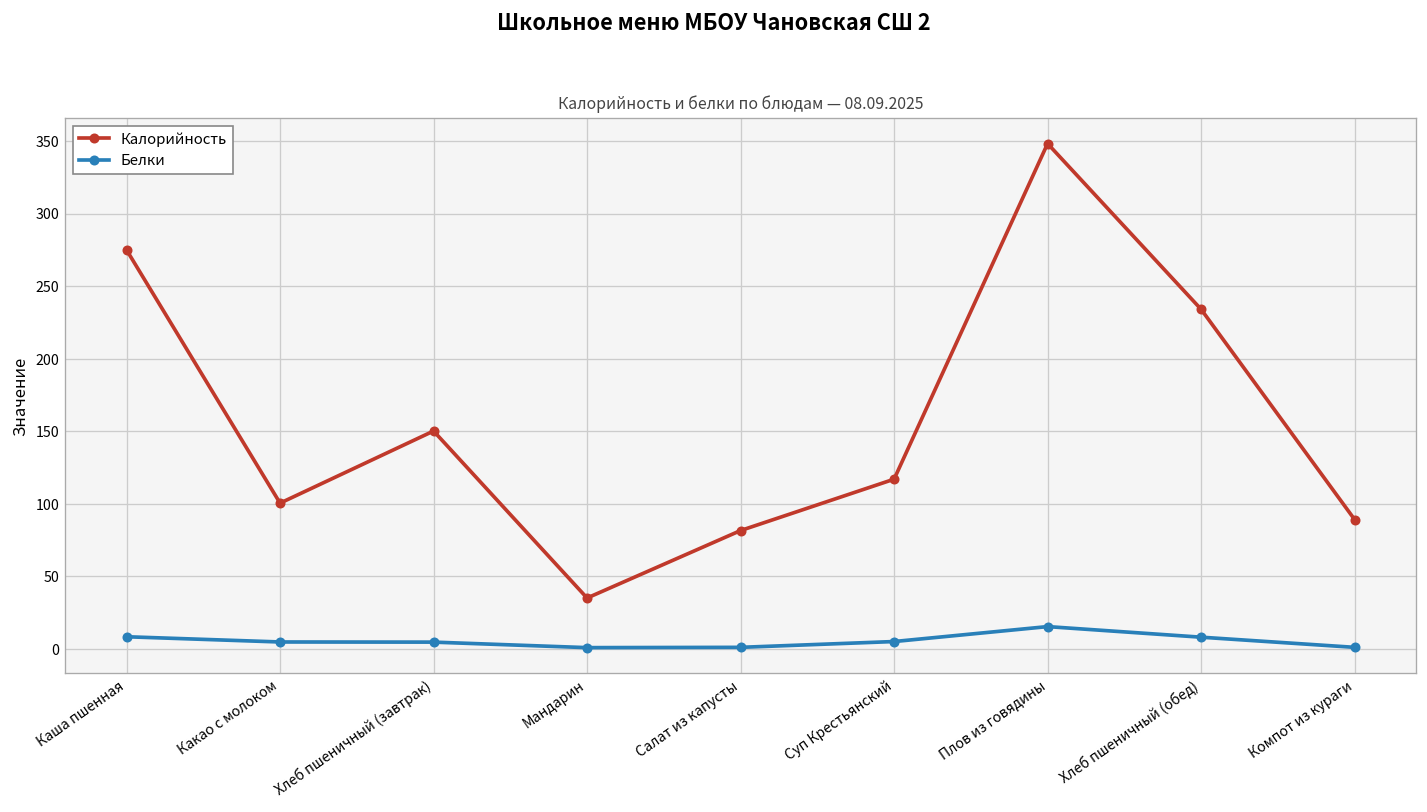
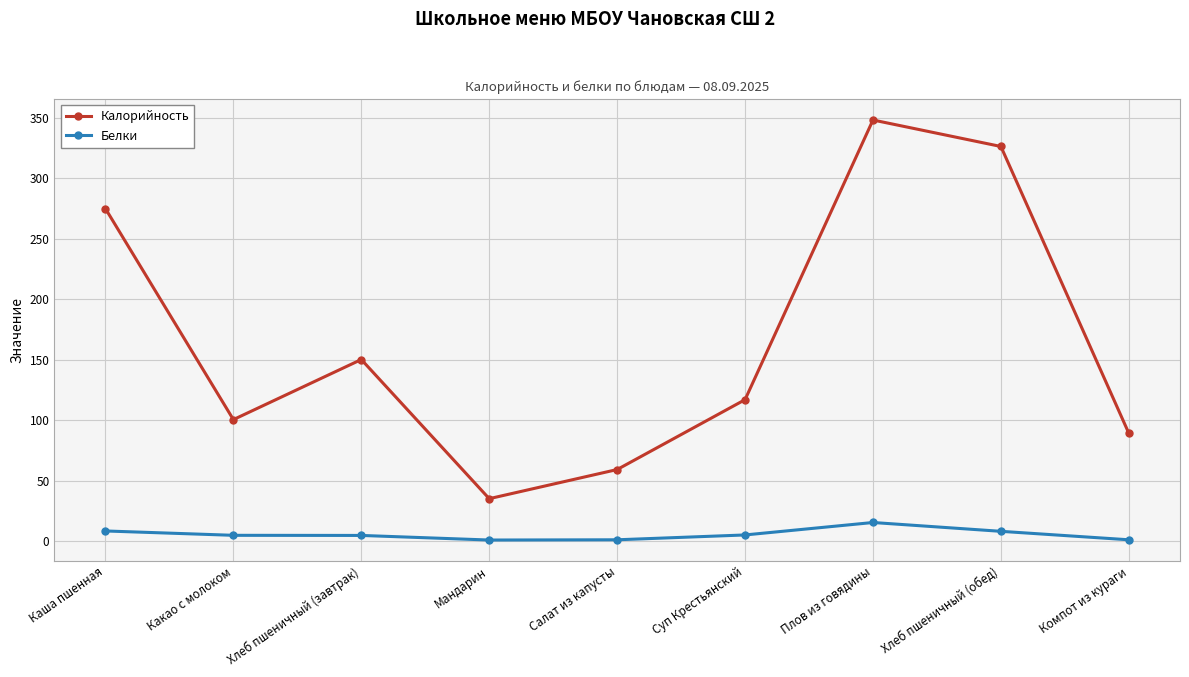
Калорийность, Салат из капусты: 82 -> 59
Калорийность, Хлеб пшеничный (обед): 234 -> 326
